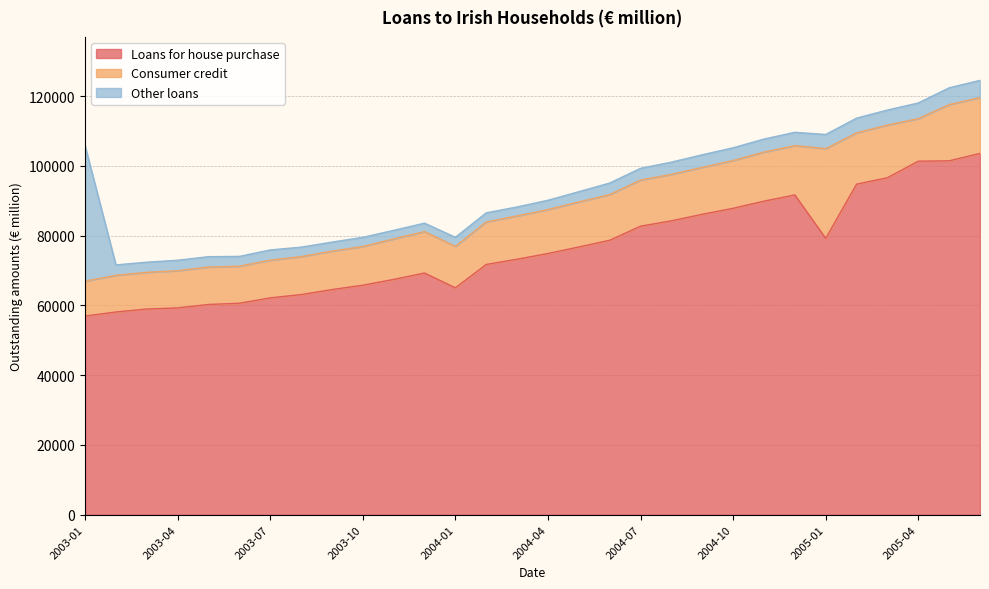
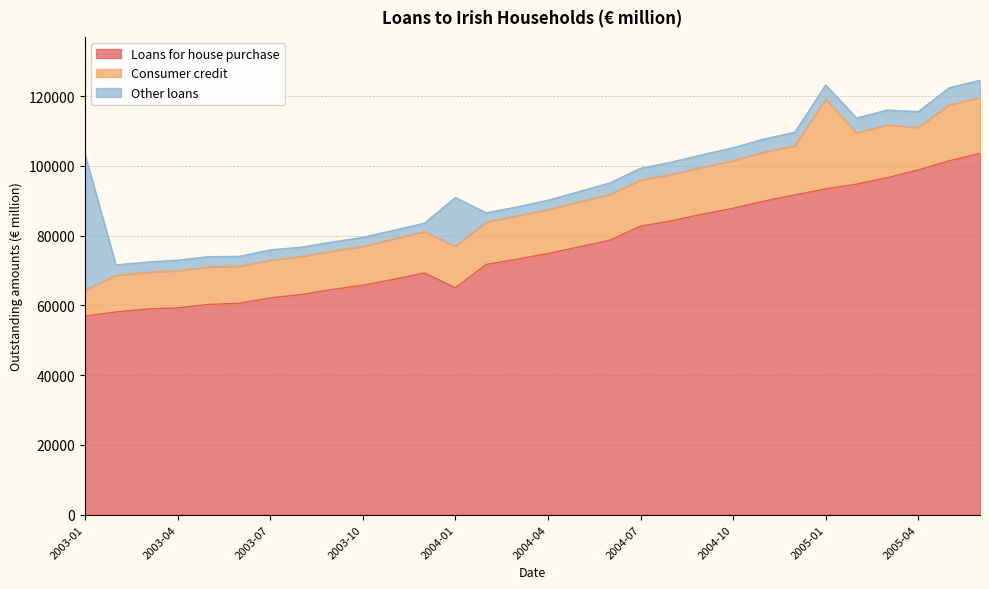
Consumer credit, 2003-01: 10000 -> 7000
Other loans, 2004-01: 3000 -> 14000
Loans for house purchase, 2005-01: 79000 -> 93000
Loans for house purchase, 2005-04: 101000 -> 99000
